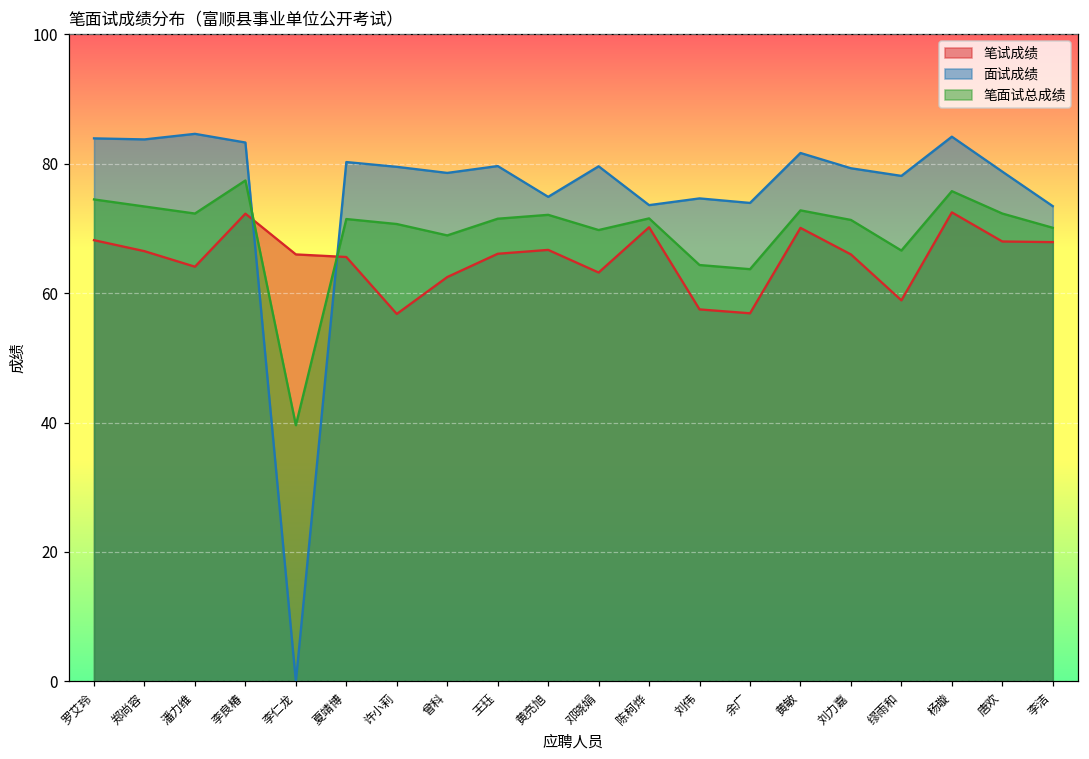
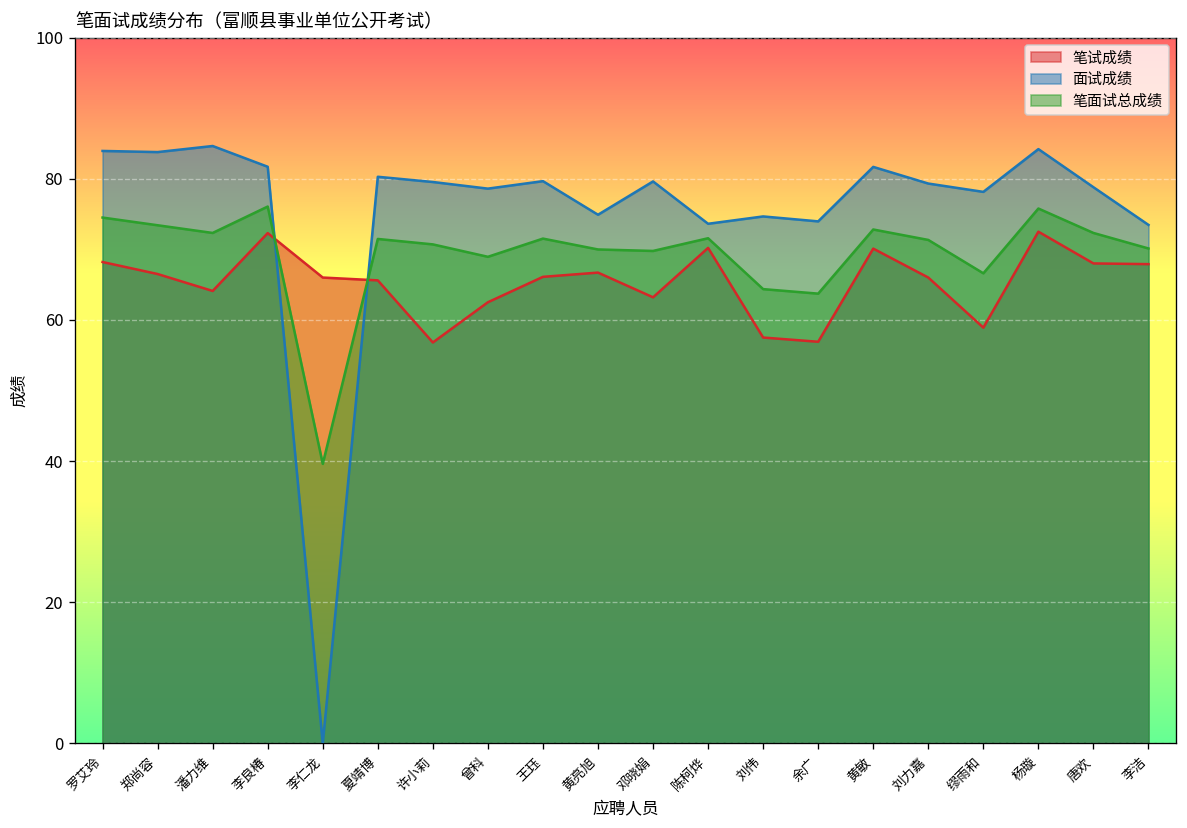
面试成绩, 李良椿: 83 -> 82
笔面试总成绩, 李良椿: 77 -> 76
笔面试总成绩, 黄亮旭: 72 -> 70
